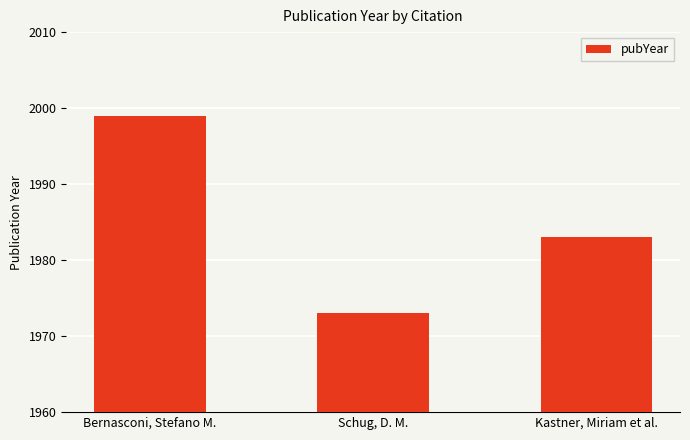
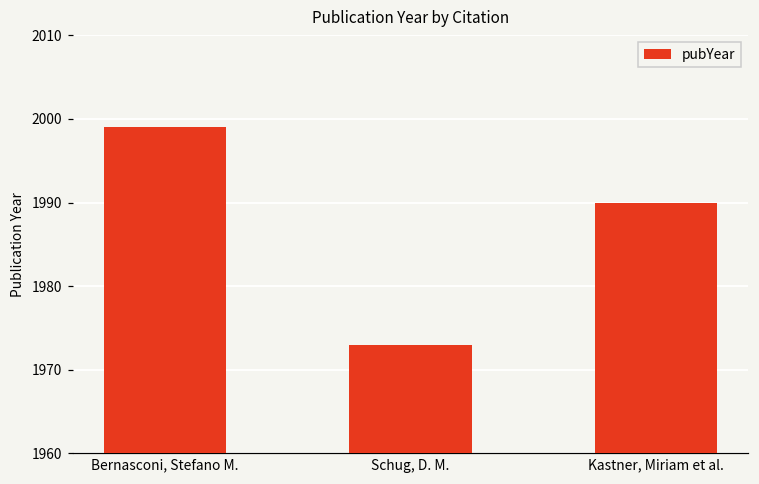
Kastner, Miriam et al.: 1983 -> 1990
